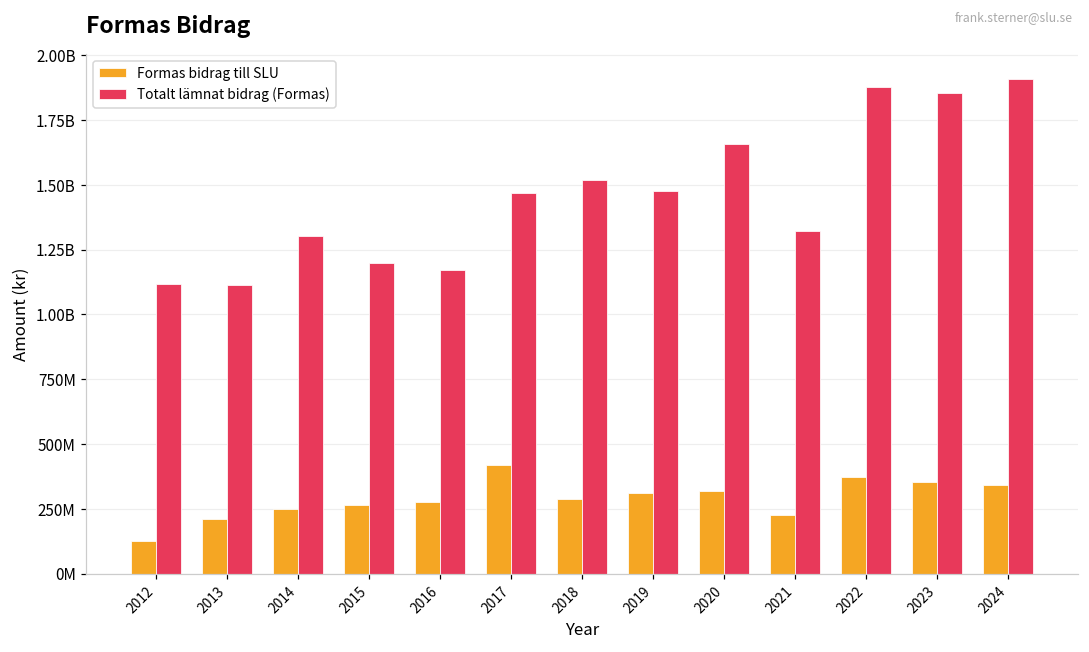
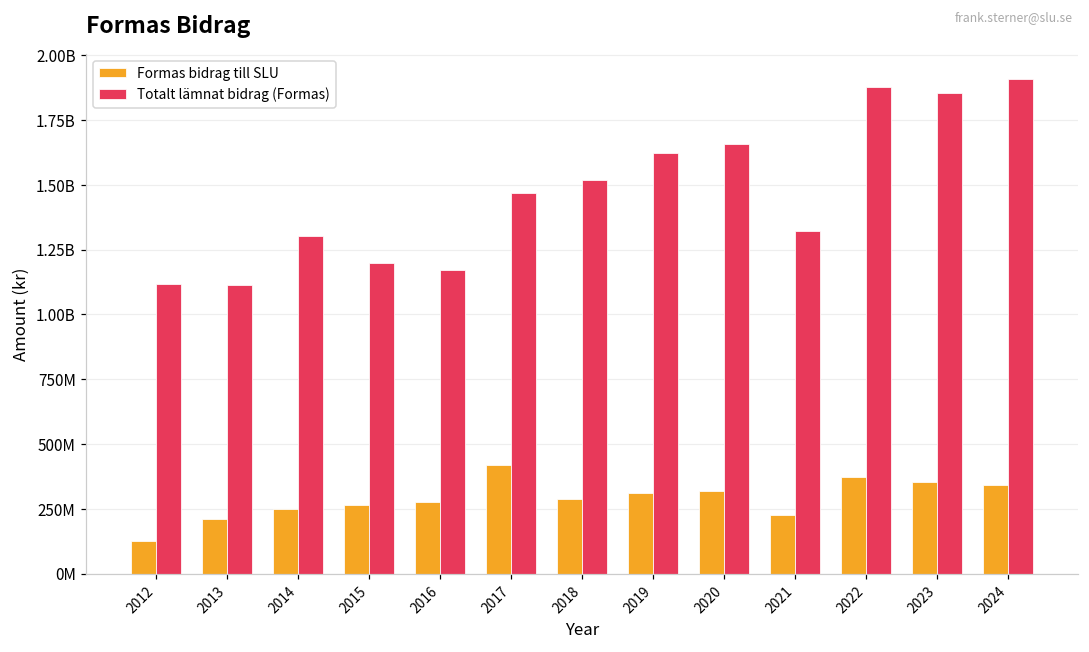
Totalt lämnat bidrag (Formas), 2019: 1480000000 -> 1620000000
